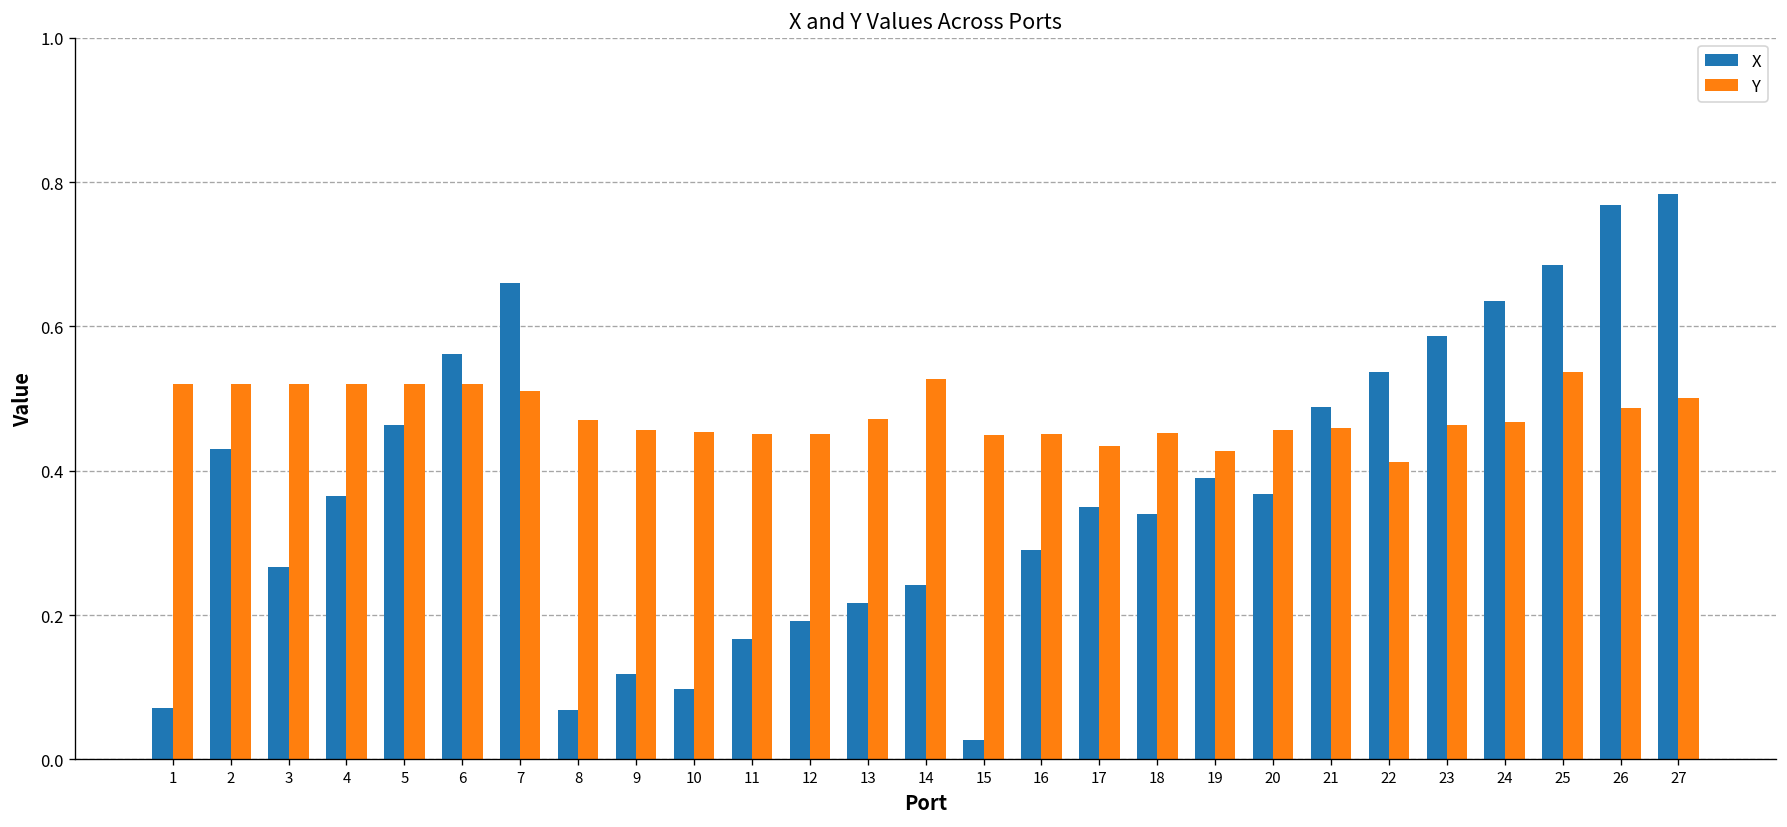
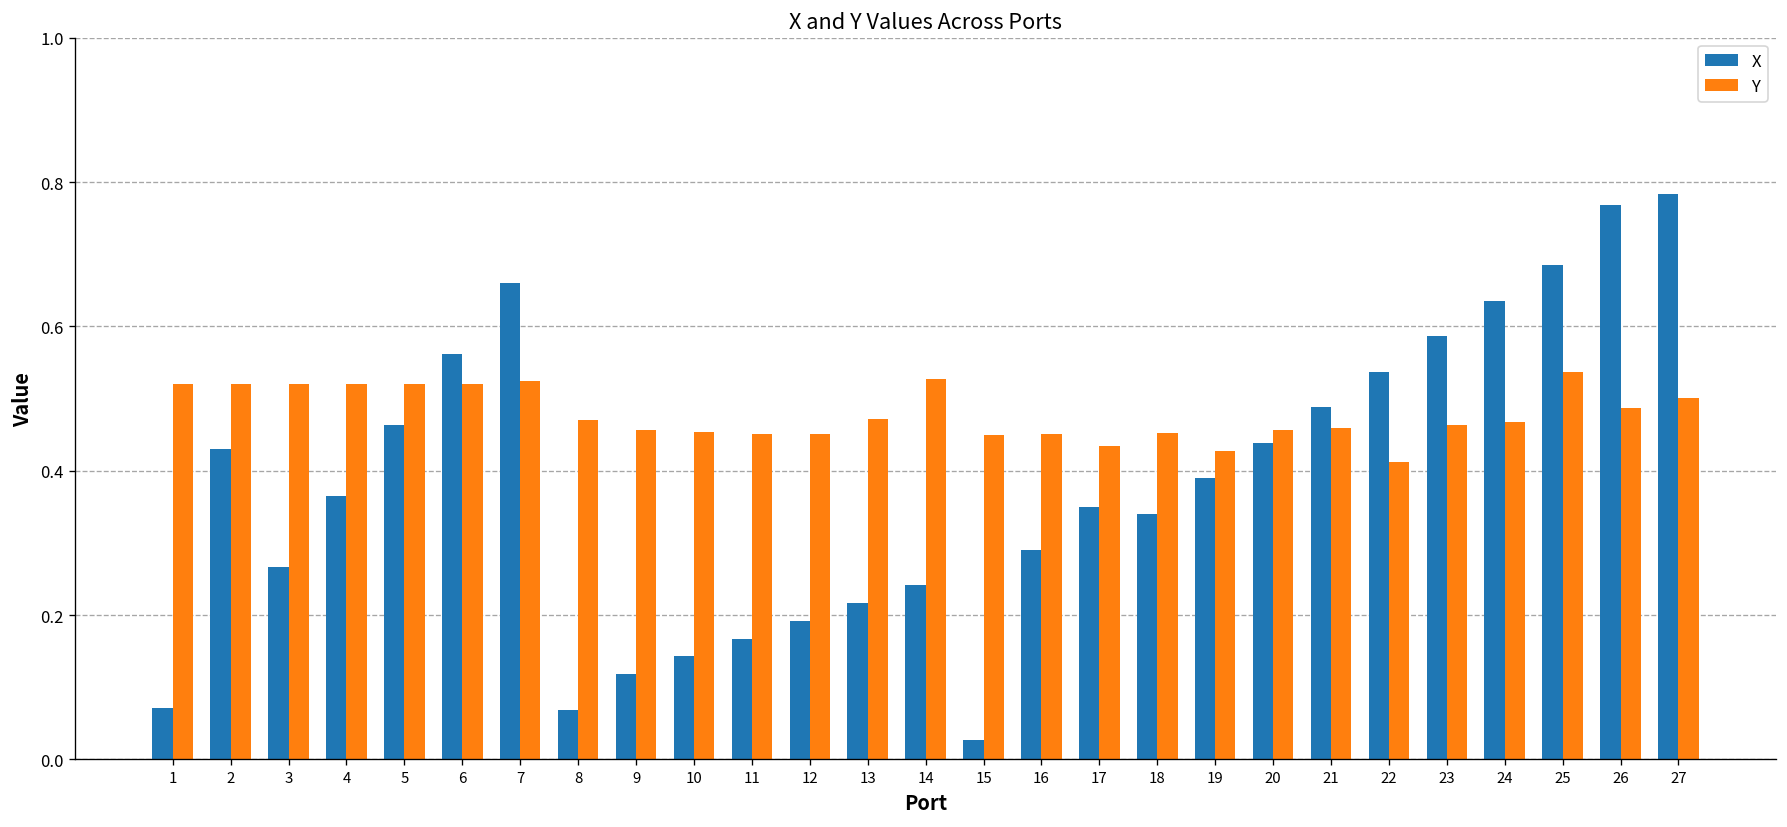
Y, 7: 0.51 -> 0.52
X, 10: 0.10 -> 0.14
X, 20: 0.37 -> 0.44
